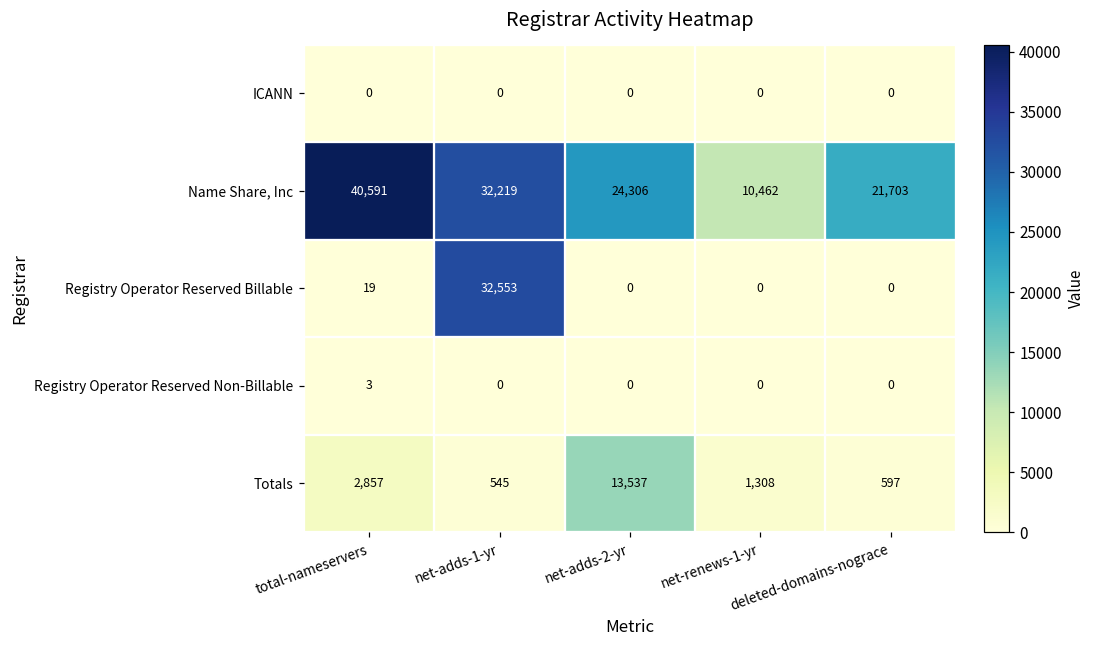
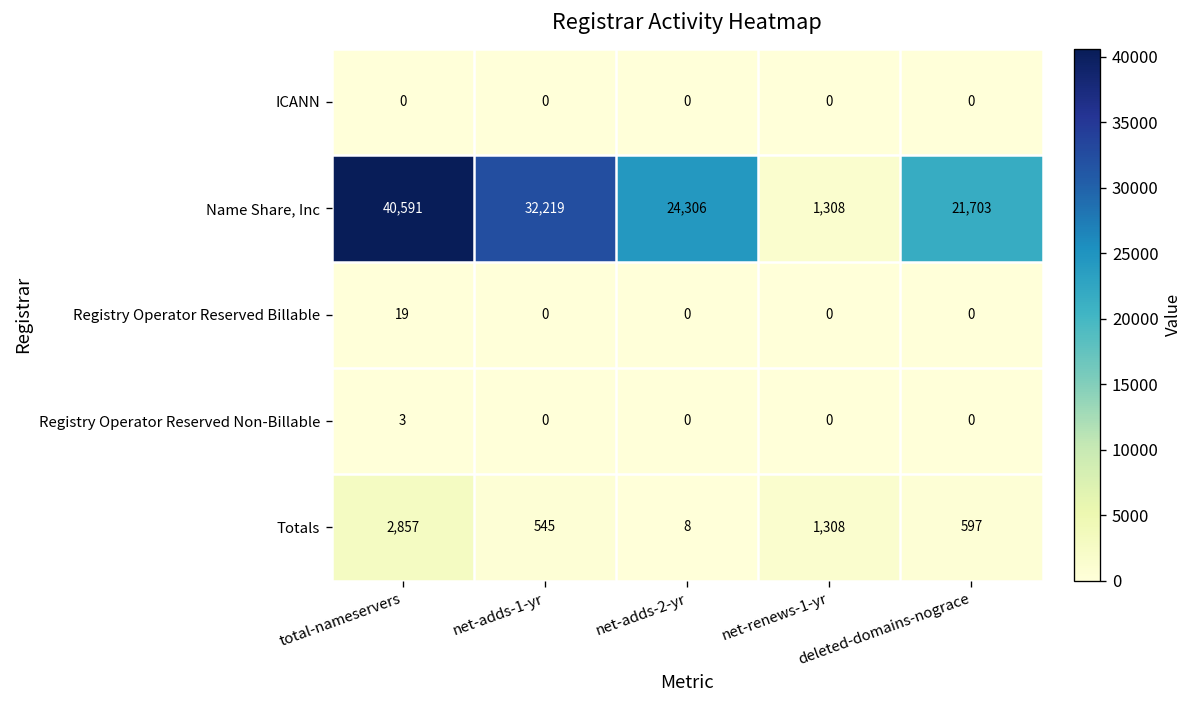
Name Share, Inc, net-renews-1-yr: 10,462 -> 1,308
Registry Operator Reserved Billable, net-adds-1-yr: 32,553 -> 0
Totals, net-adds-2-yr: 13,537 -> 8
